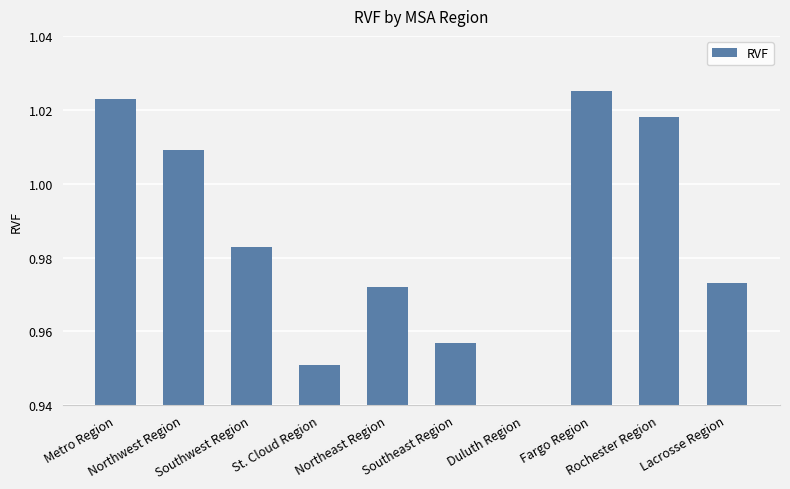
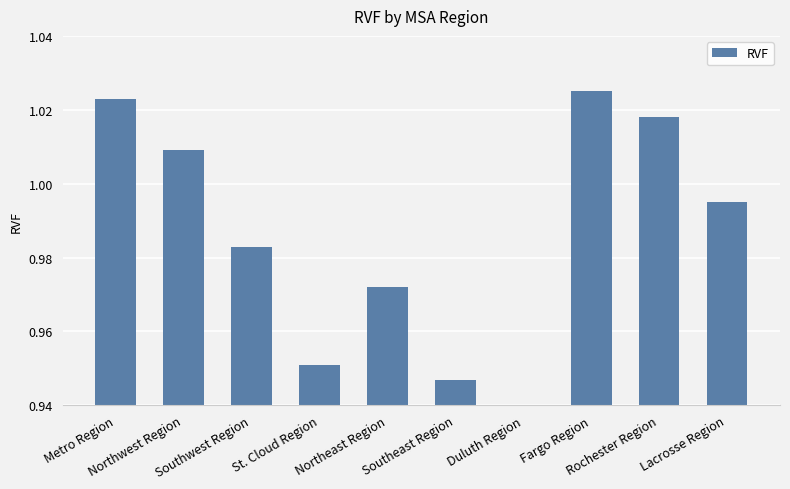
Southeast Region: 0.957 -> 0.947
Lacrosse Region: 0.973 -> 0.995
